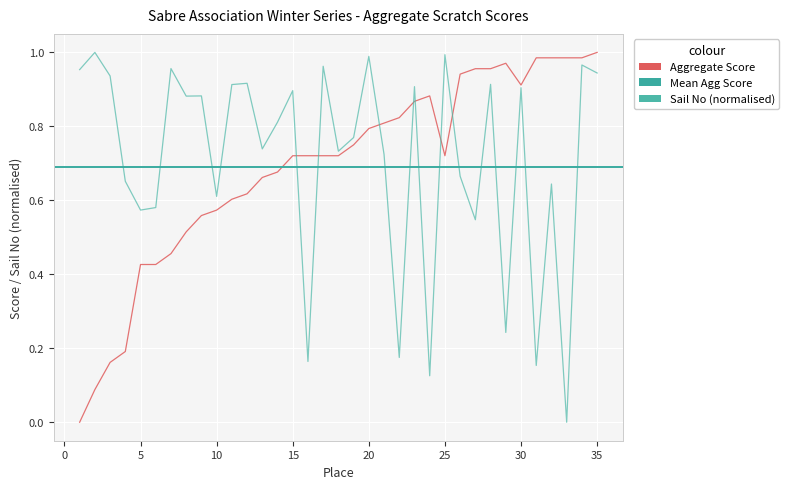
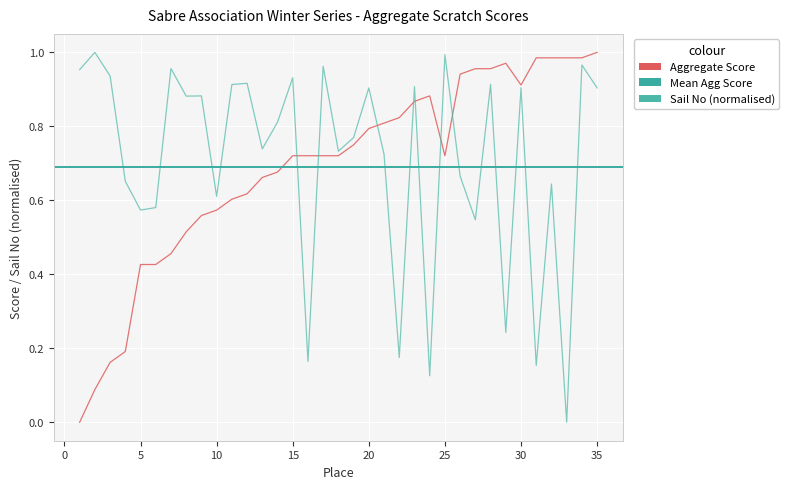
Sail No (normalised), 15: 0.90 -> 0.93
Sail No (normalised), 20: 0.99 -> 0.90
Sail No (normalised), 35: 0.94 -> 0.90
